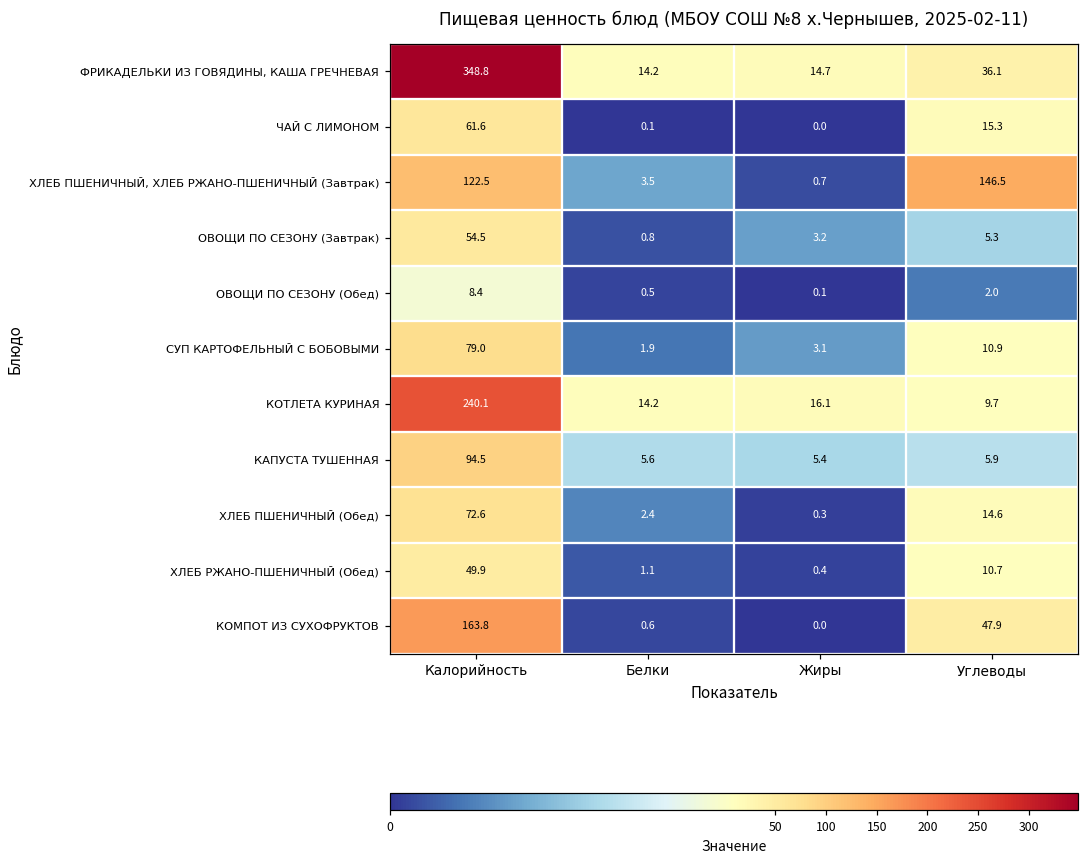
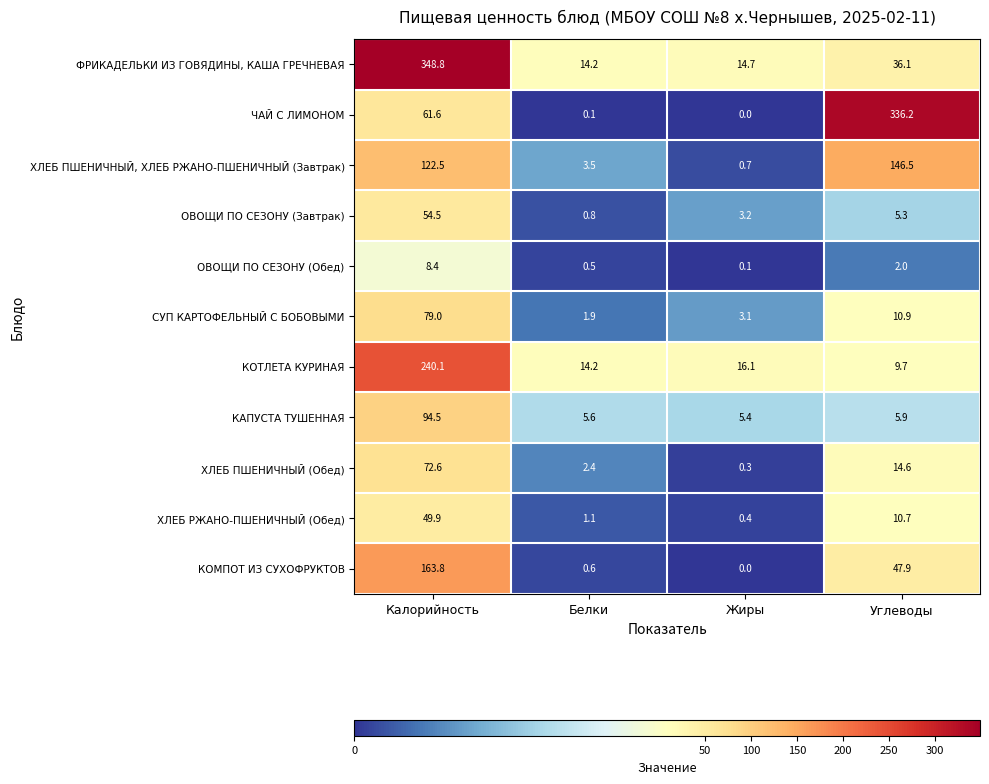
ЧАЙ С ЛИМОНОМ, Углеводы: 15.3 -> 336.2
